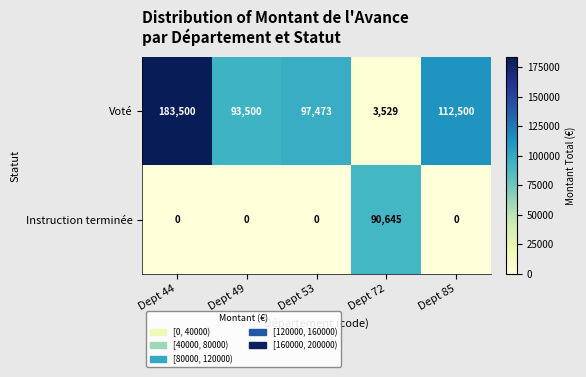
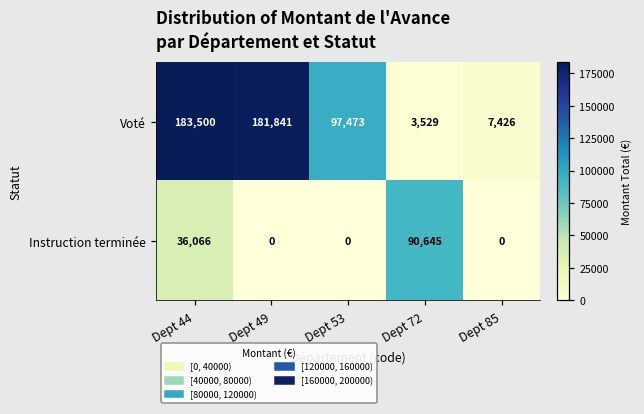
Voté, Dept 49: 93,500 -> 181,841
Voté, Dept 85: 112,500 -> 7,426
Instruction terminée, Dept 44: 0 -> 36,066
